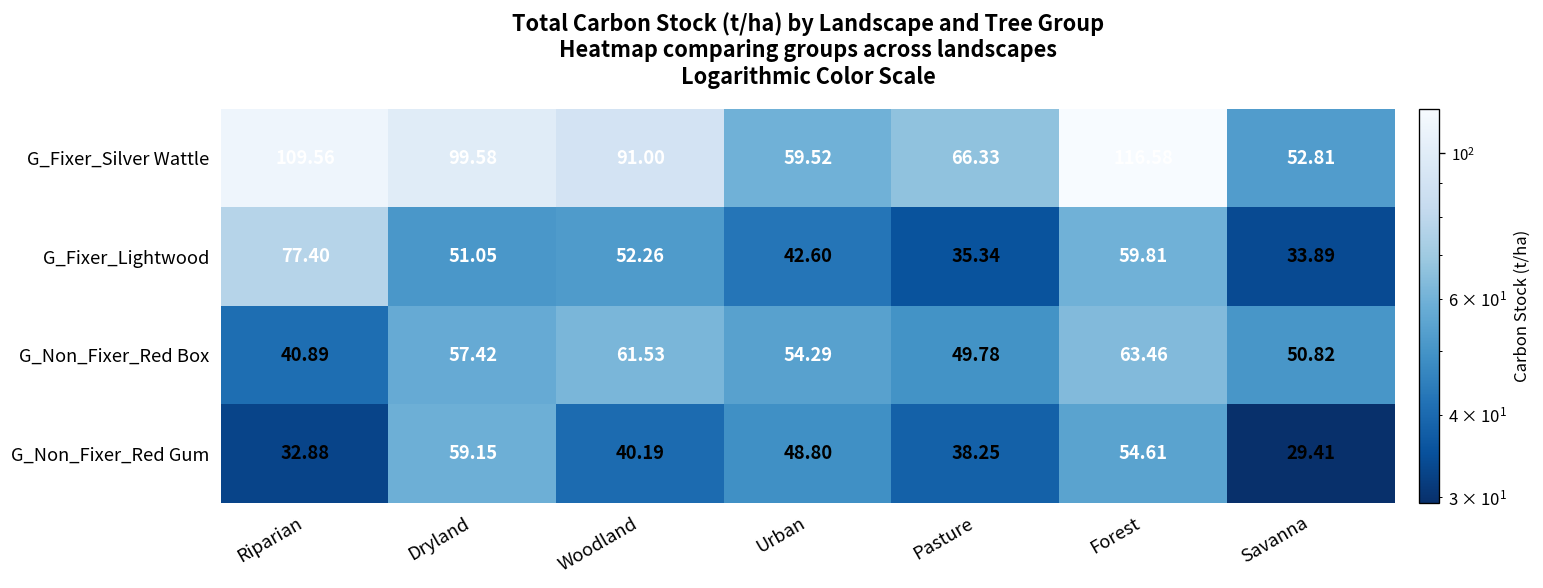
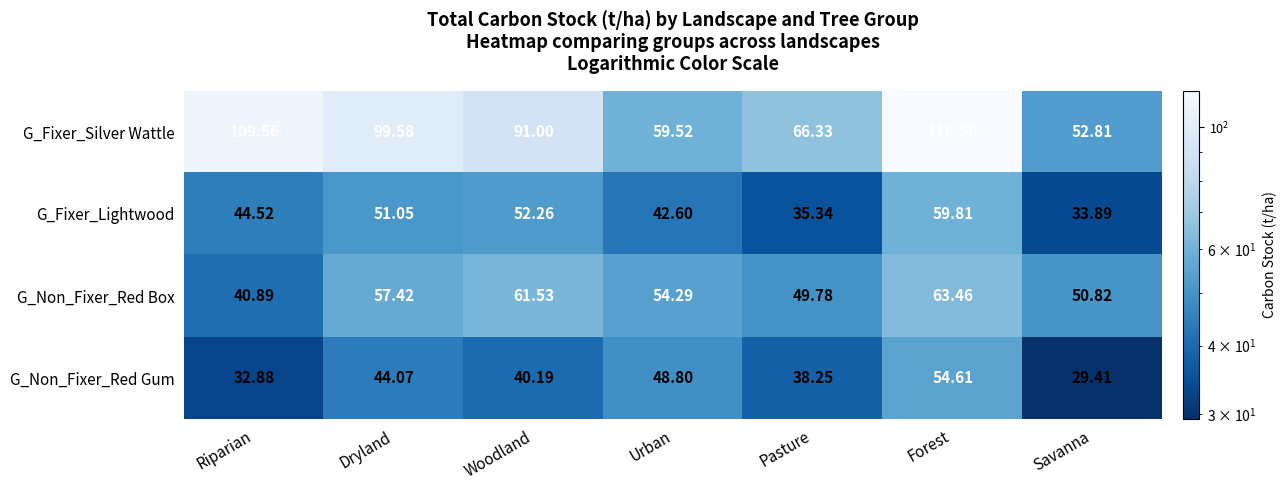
G_Fixer_Lightwood, Riparian: 77.40 -> 44.52
G_Non_Fixer_Red Gum, Dryland: 59.15 -> 44.07
